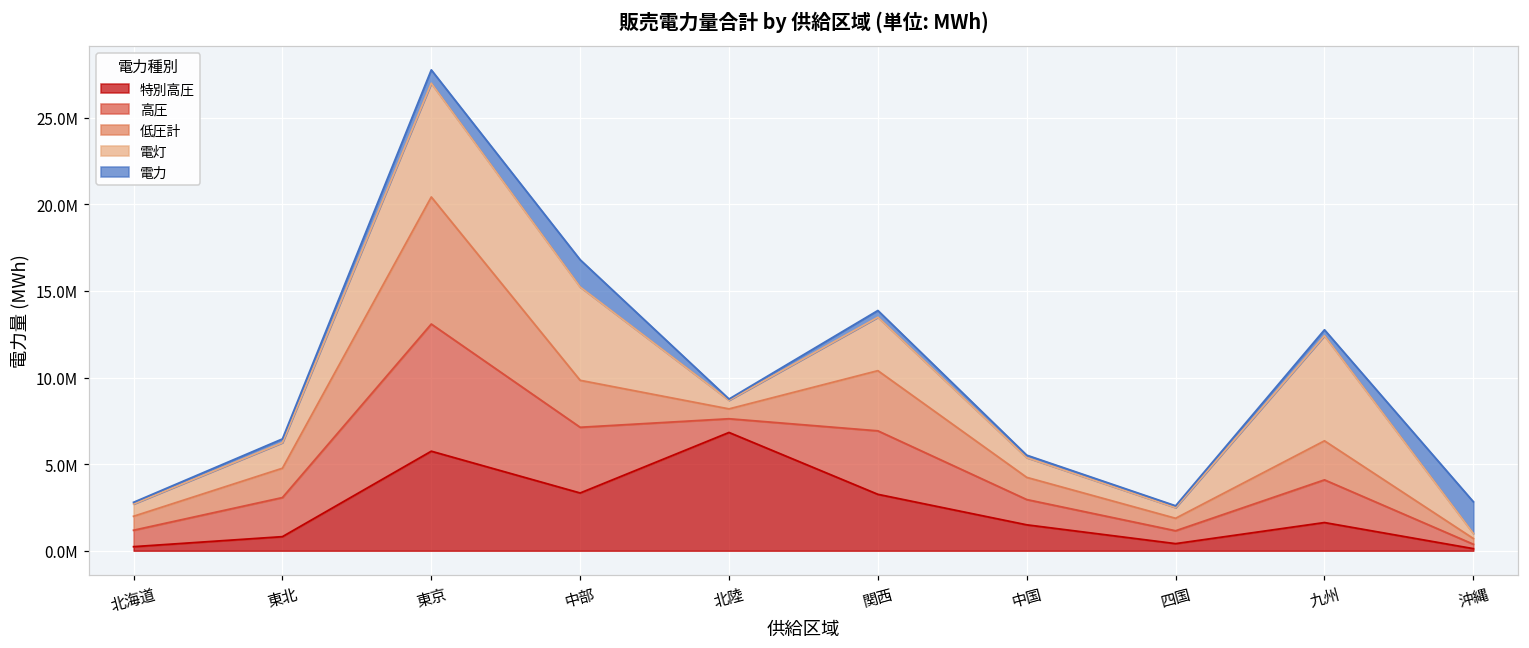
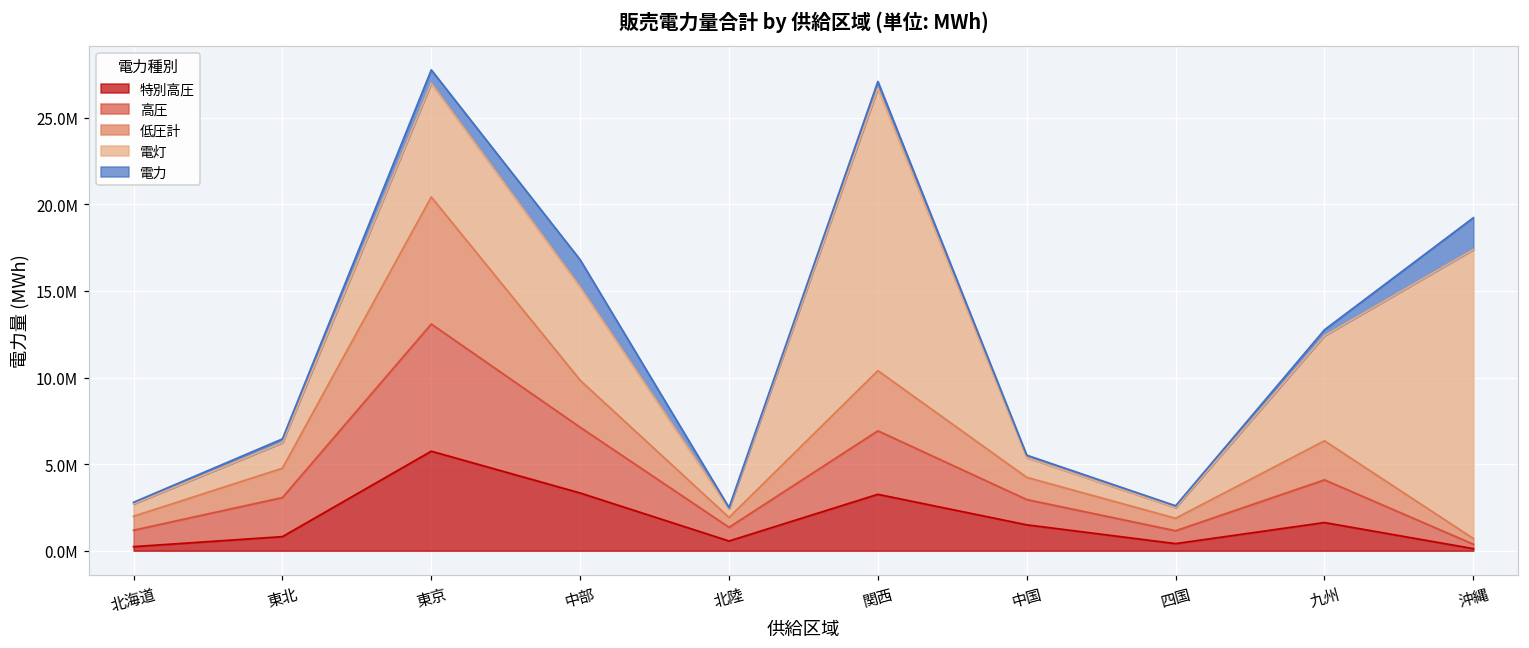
特別高圧, 北陸: 6800000 -> 600000
電灯, 関西: 3100000 -> 16300000
電灯, 沖縄: 300000 -> 16700000
